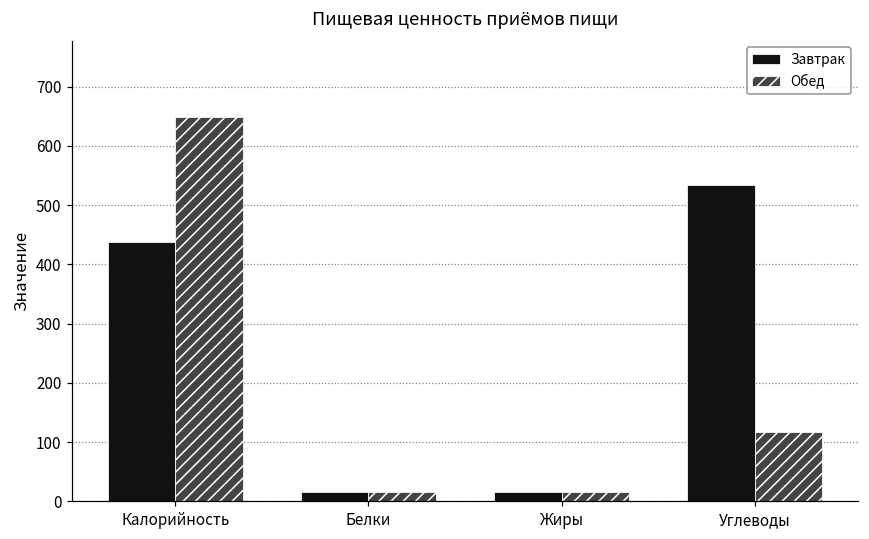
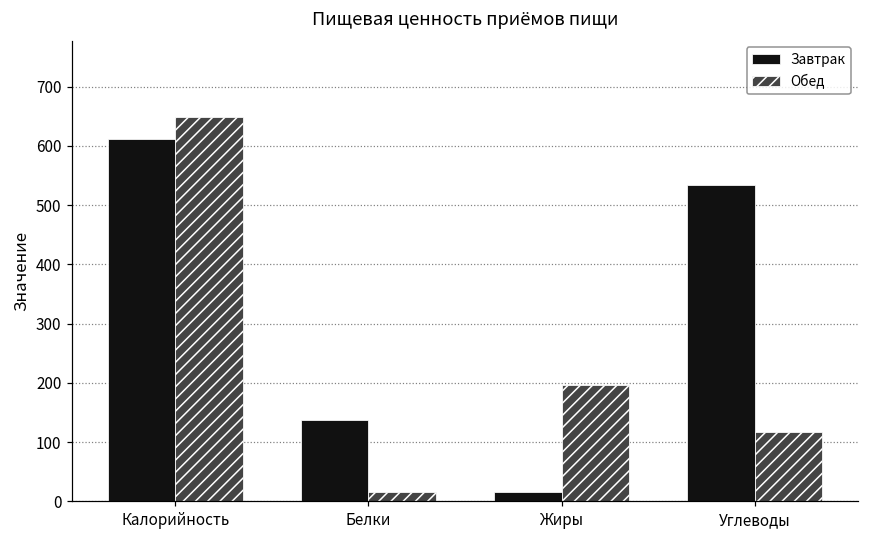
Завтрак, Калорийность: 440 -> 610
Завтрак, Белки: 20 -> 140
Обед, Жиры: 20 -> 200
